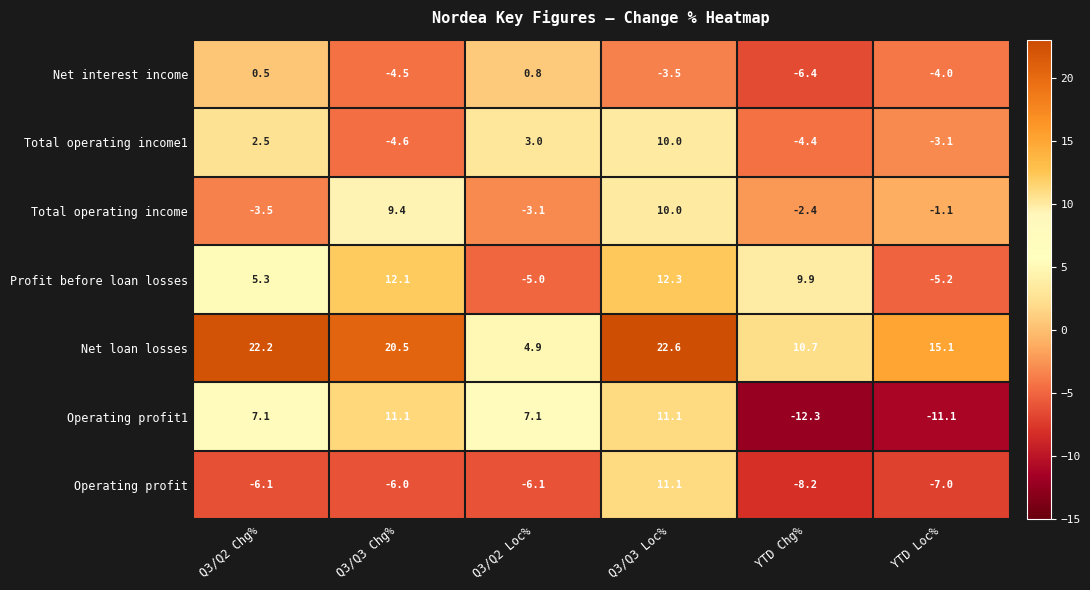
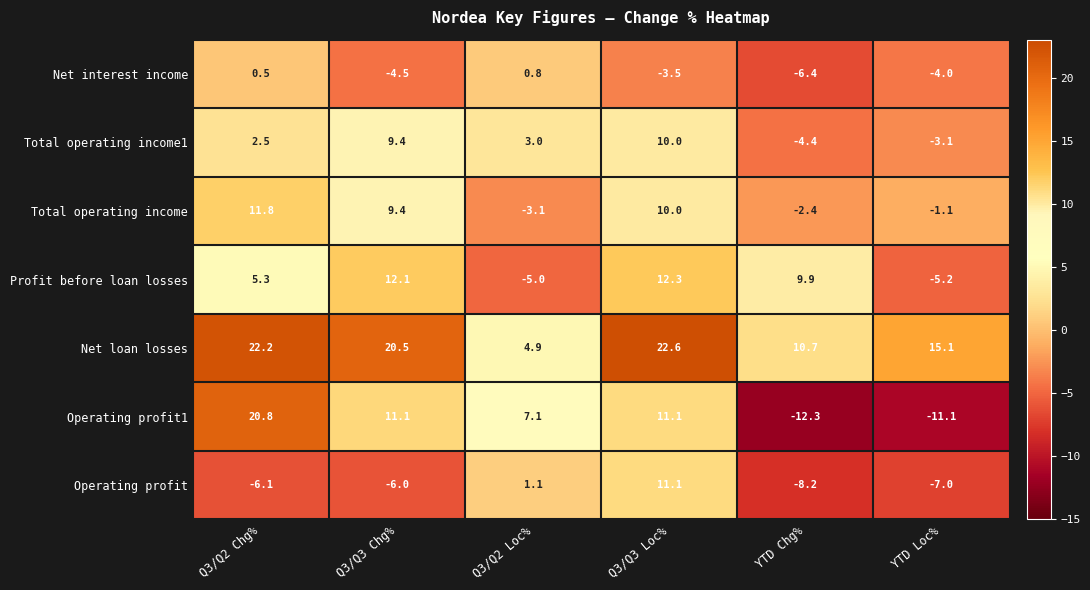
Total operating income1, Q3/Q3 Chg%: -4.6 -> 9.4
Total operating income, Q3/Q2 Chg%: -3.5 -> 11.8
Operating profit1, Q3/Q2 Chg%: 7.1 -> 20.8
Operating profit, Q3/Q2 Loc%: -6.1 -> 1.1
